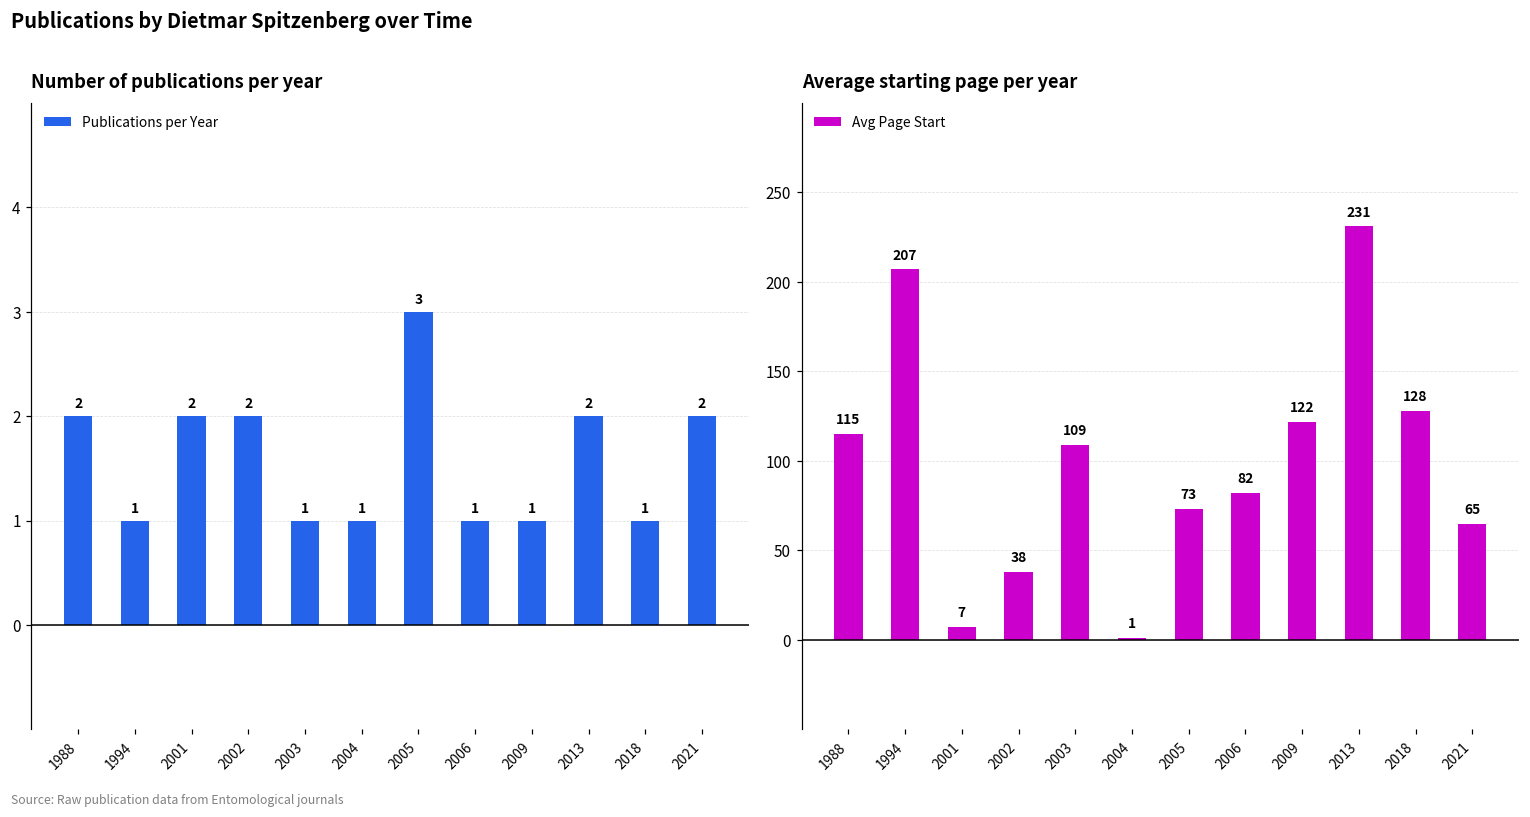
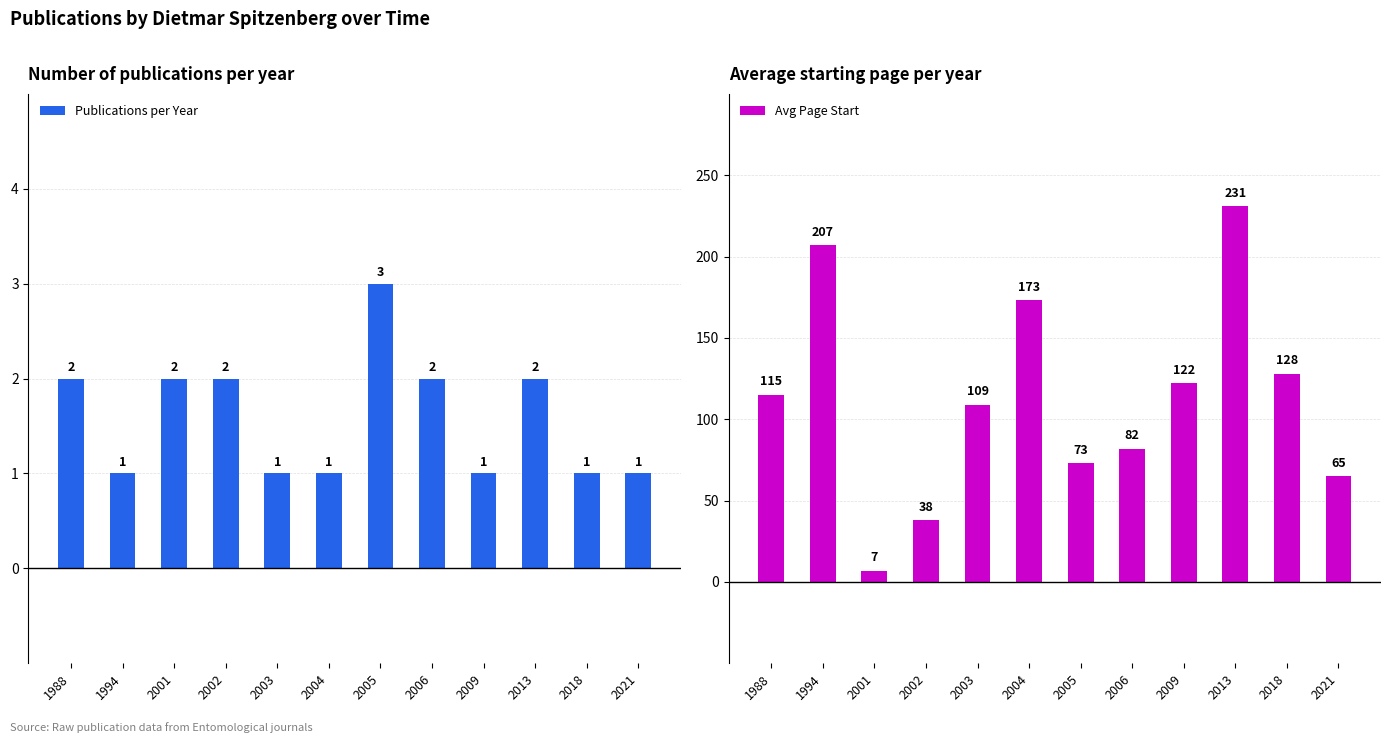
Number of publications per year, 2006: 1 -> 2
Number of publications per year, 2021: 2 -> 1
Average starting page per year, 2004: 1 -> 173
